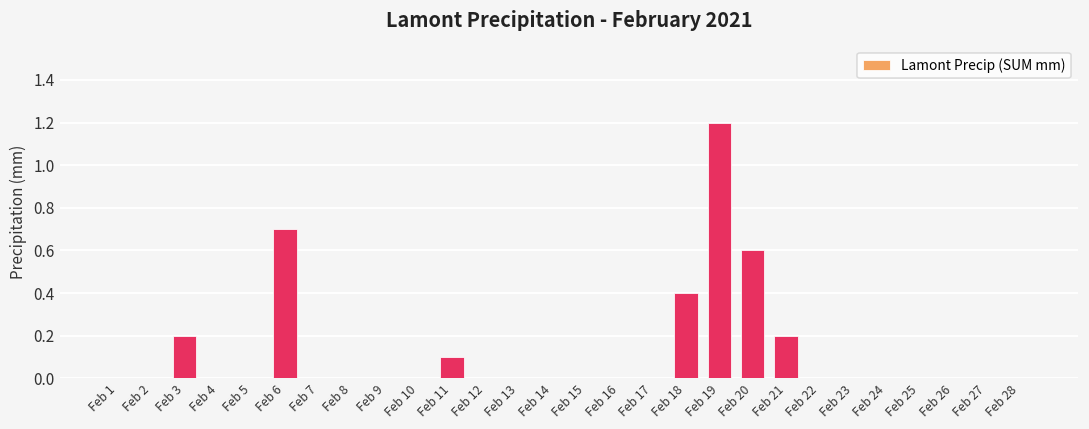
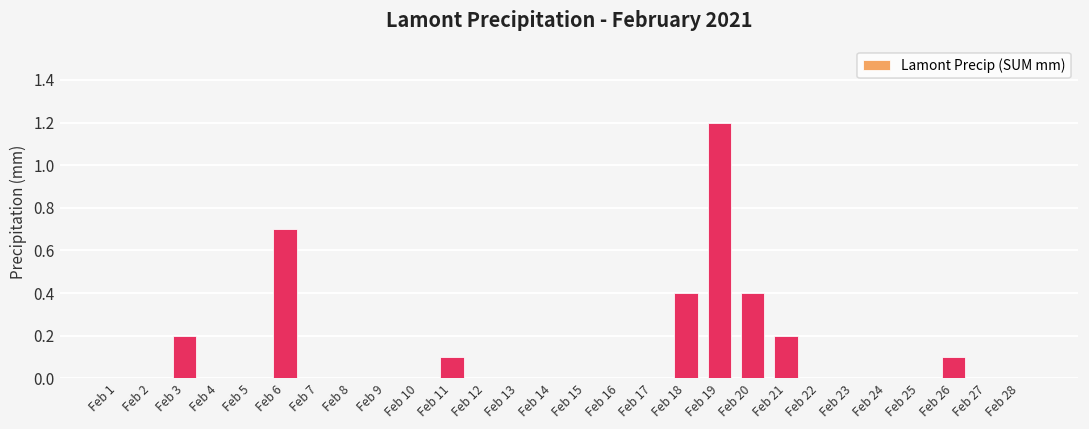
Feb 20: 0.6 -> 0.4
Feb 26: 0.0 -> 0.1
